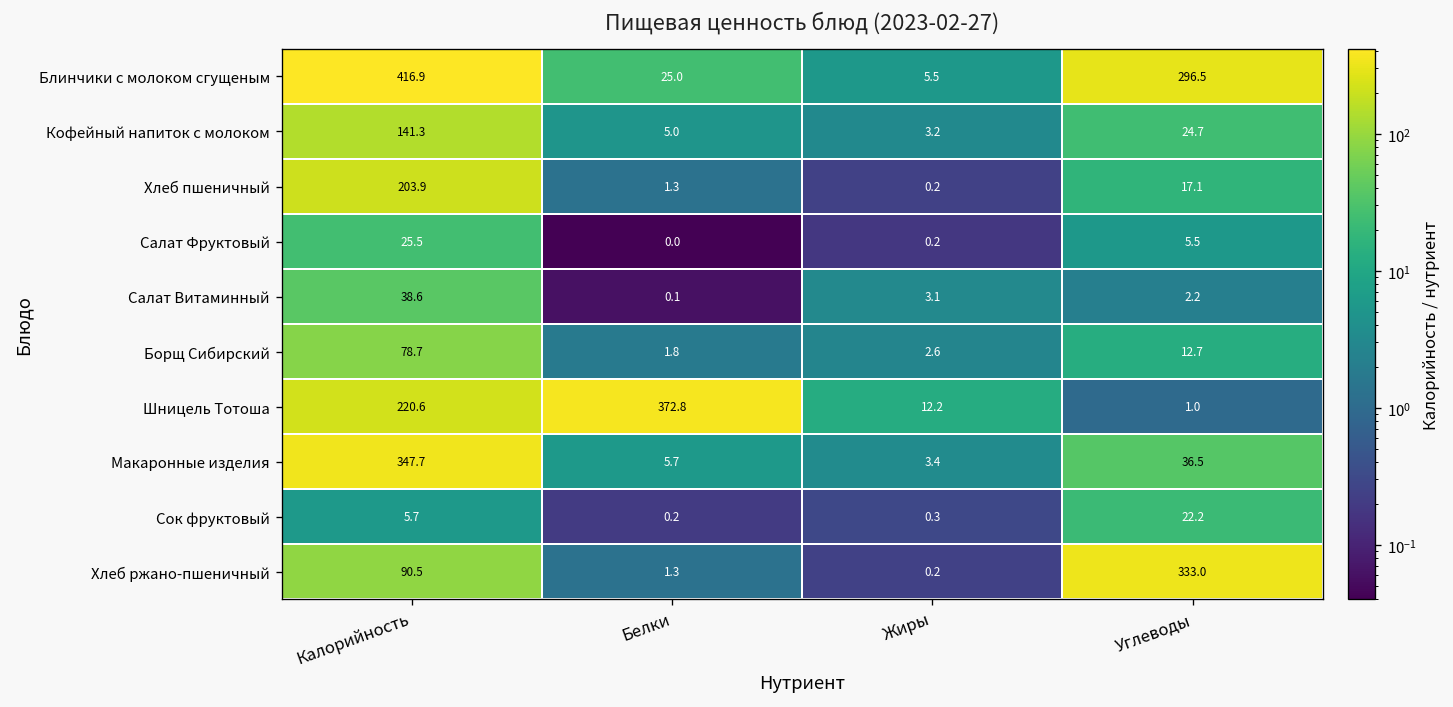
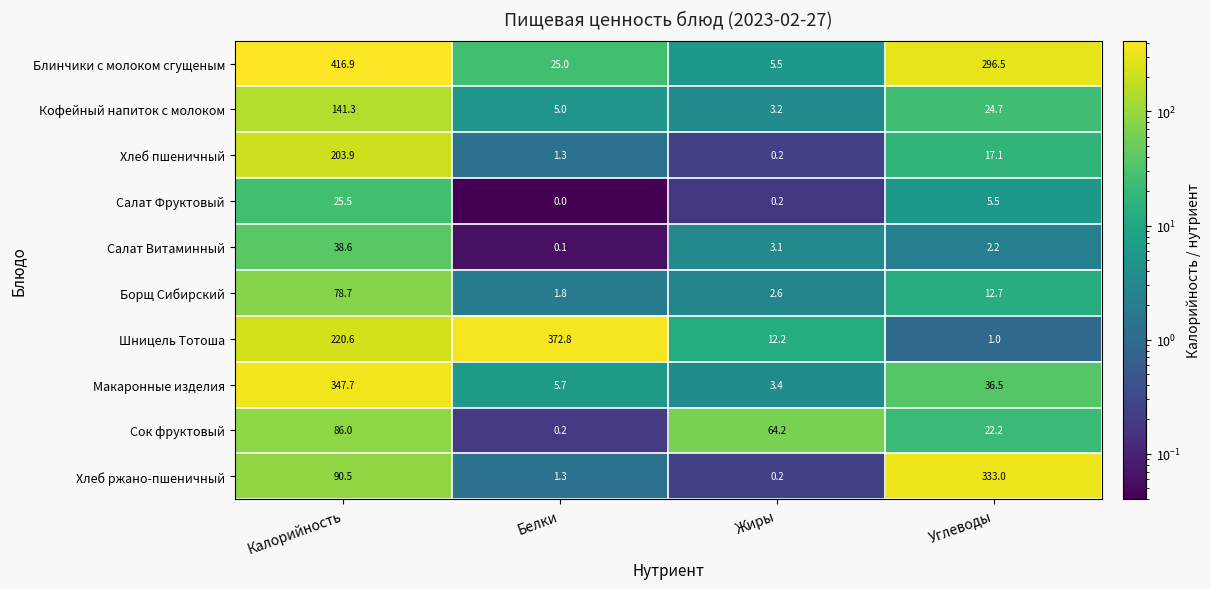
Сок фруктовый, Калорийность: 5.7 -> 86.0
Сок фруктовый, Жиры: 0.3 -> 64.2
